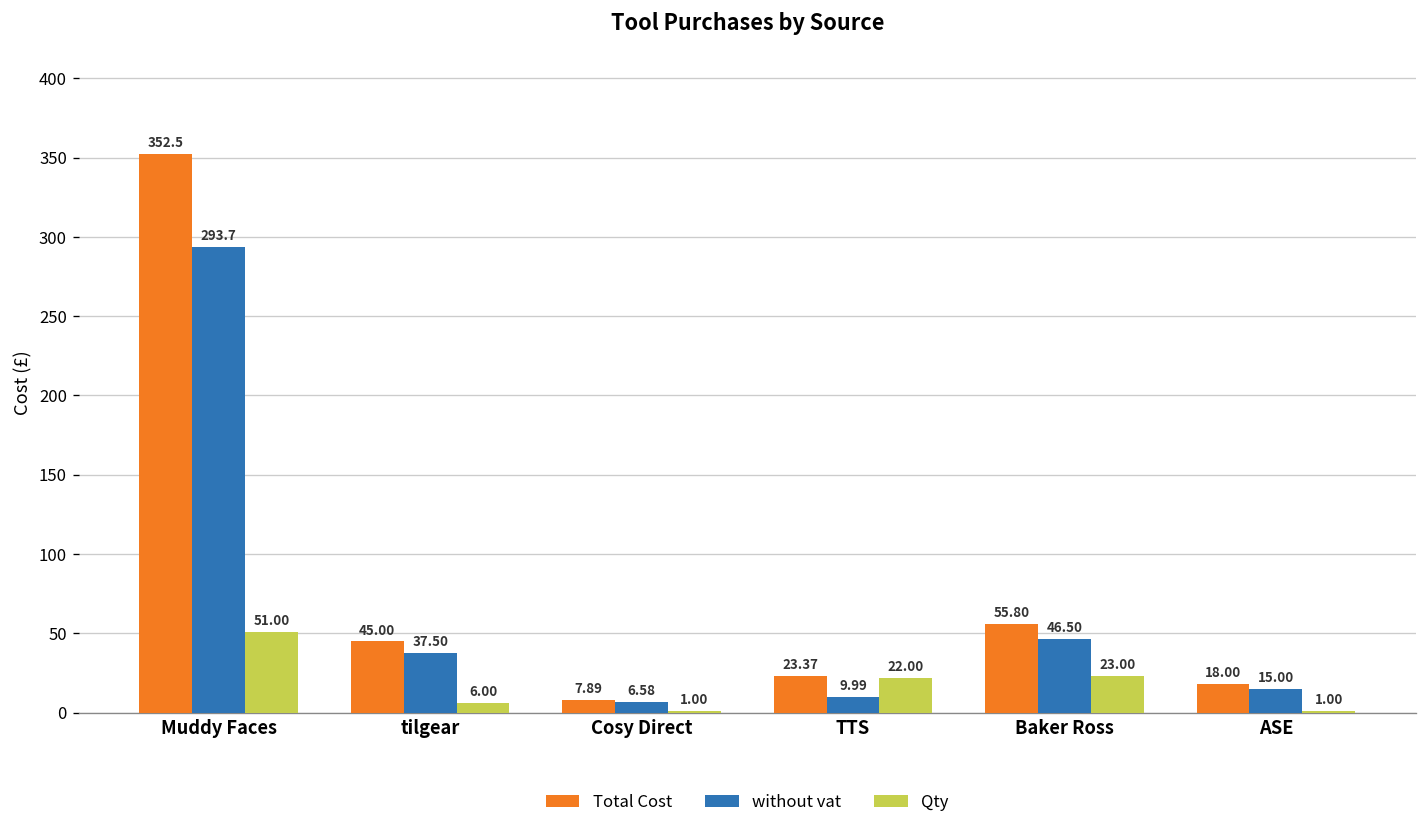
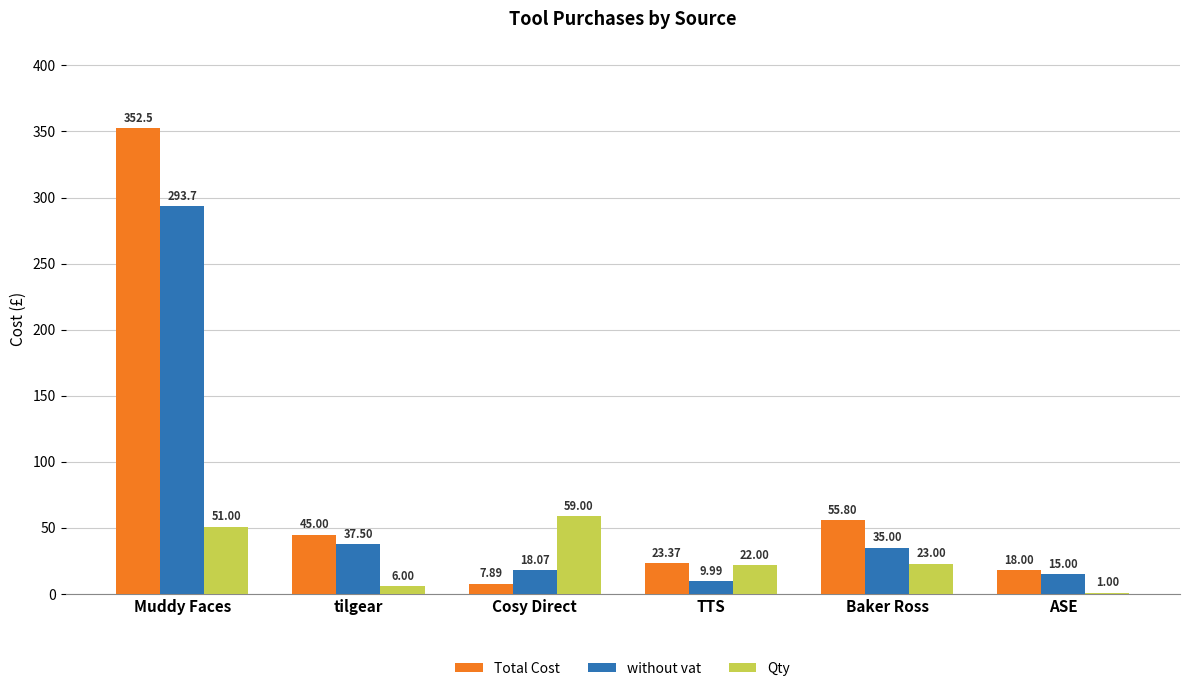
without vat, Cosy Direct: 6.58 -> 18.07
Qty, Cosy Direct: 1.00 -> 59.00
without vat, Baker Ross: 46.50 -> 35.00
